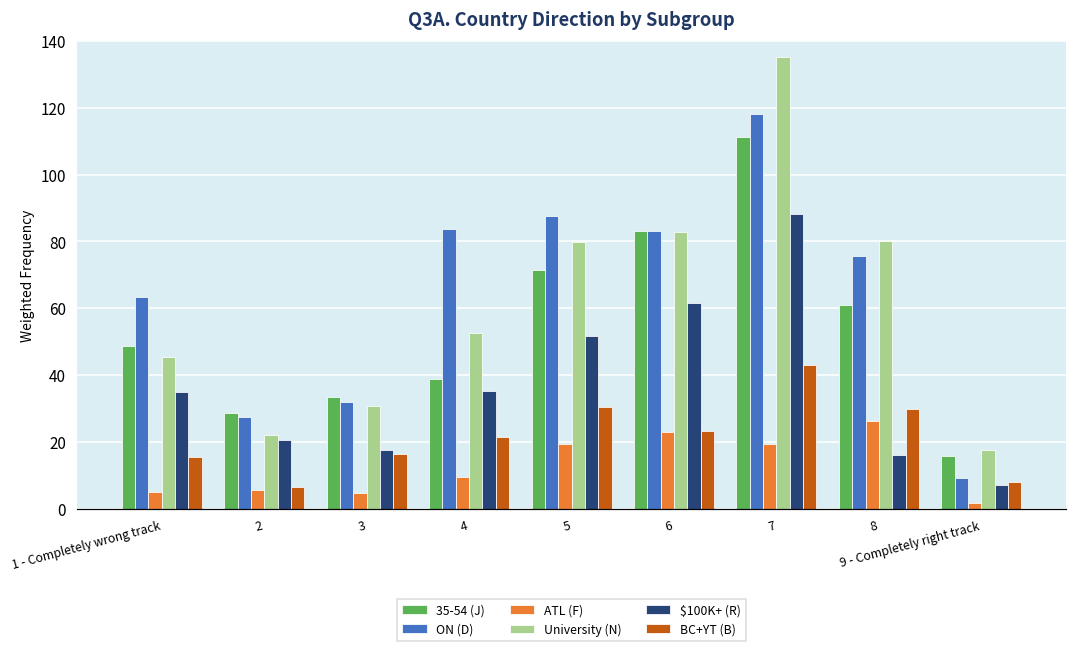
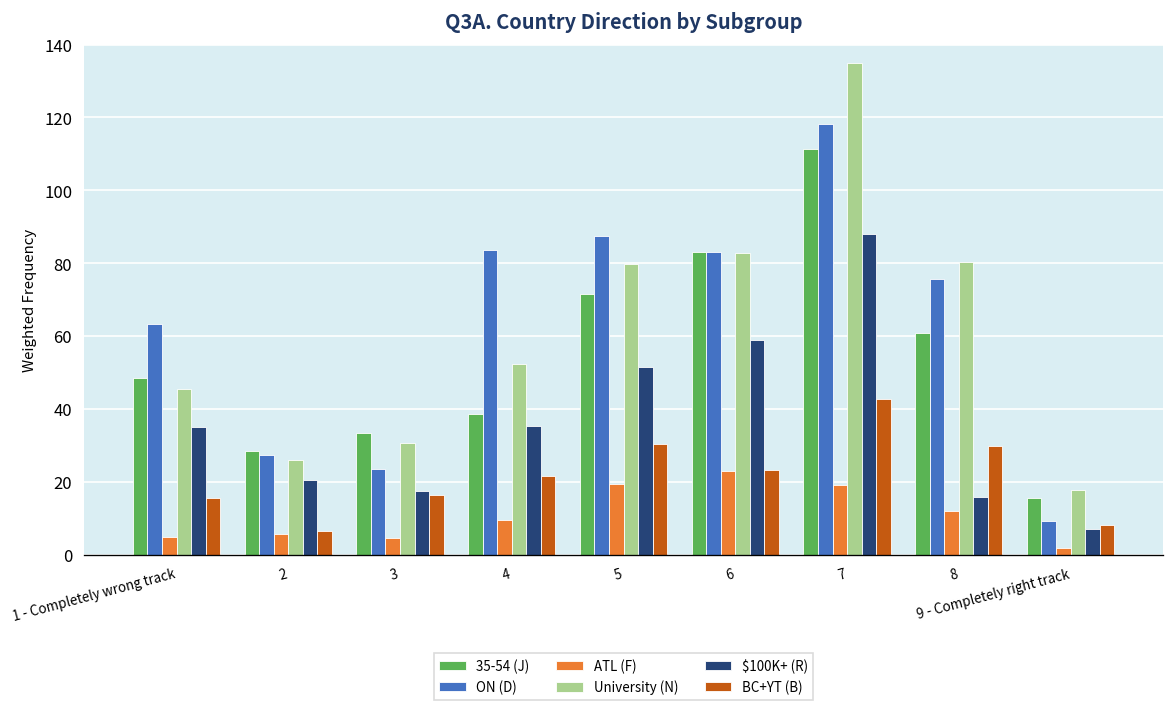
University (N), 2: 22 -> 26
ON (D), 3: 32 -> 24
$100K+ (R), 6: 62 -> 59
ATL (F), 8: 26 -> 12
